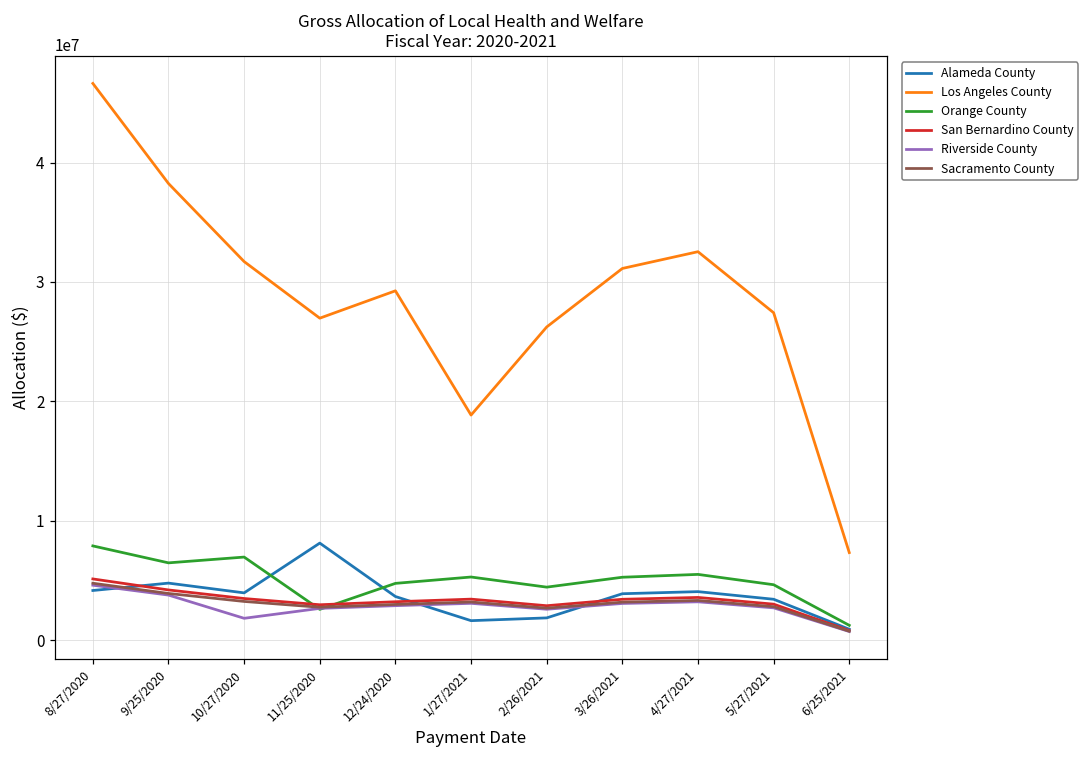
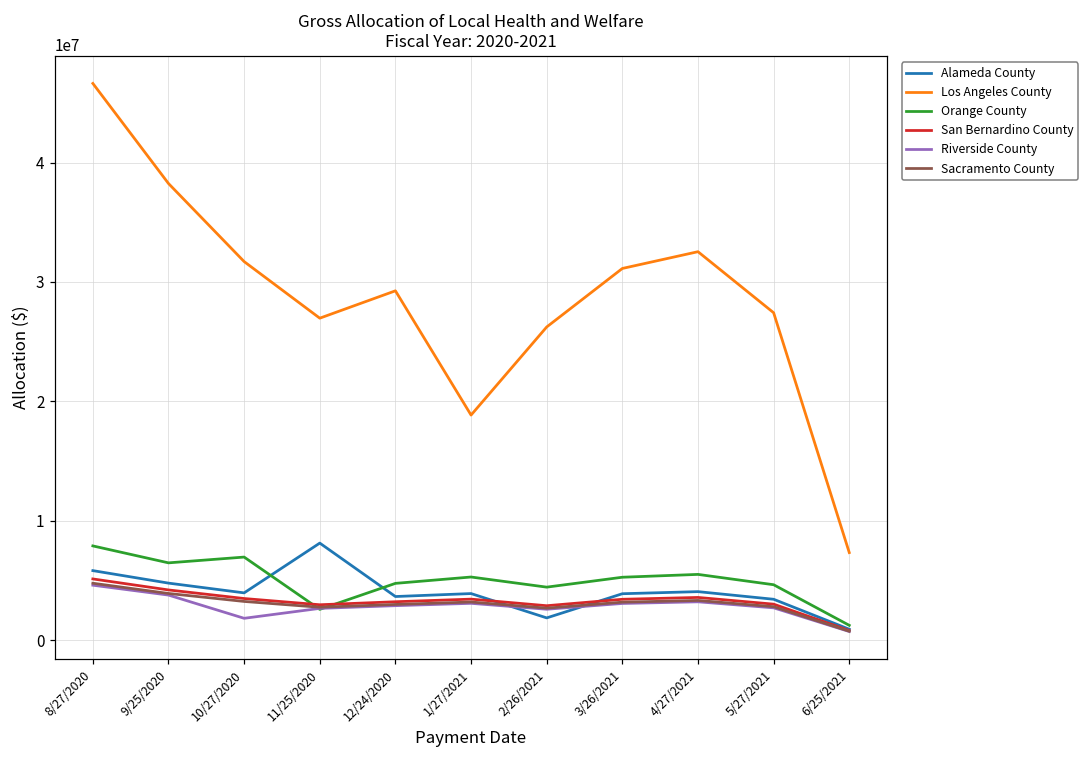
Alameda County, 8/27/2020: 4200000 -> 5800000
Alameda County, 1/27/2021: 1600000 -> 3900000
